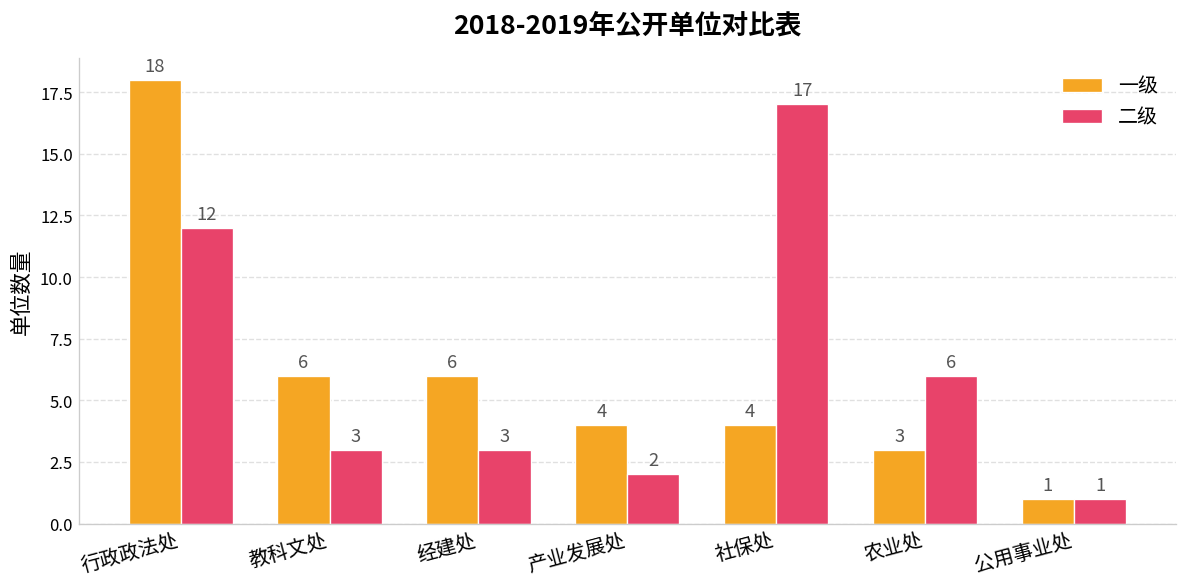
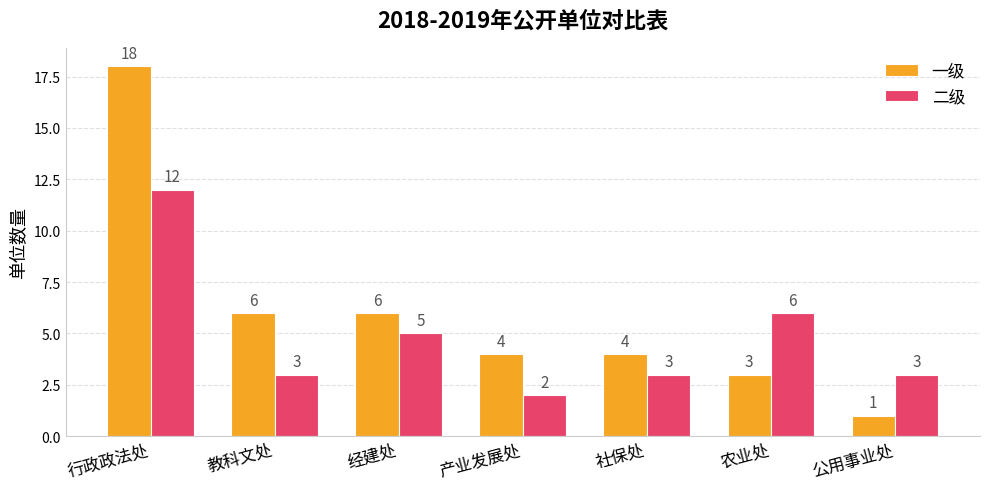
二级, 经建处: 3 -> 5
二级, 社保处: 17 -> 3
二级, 公用事业处: 1 -> 3
